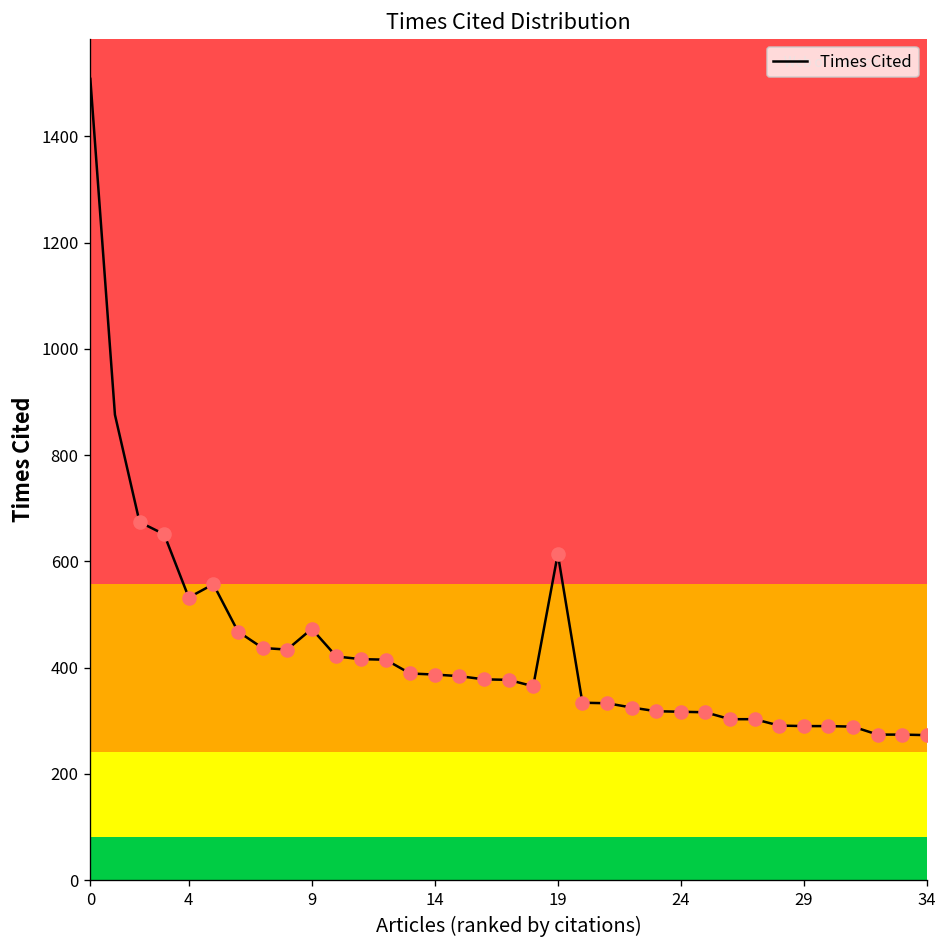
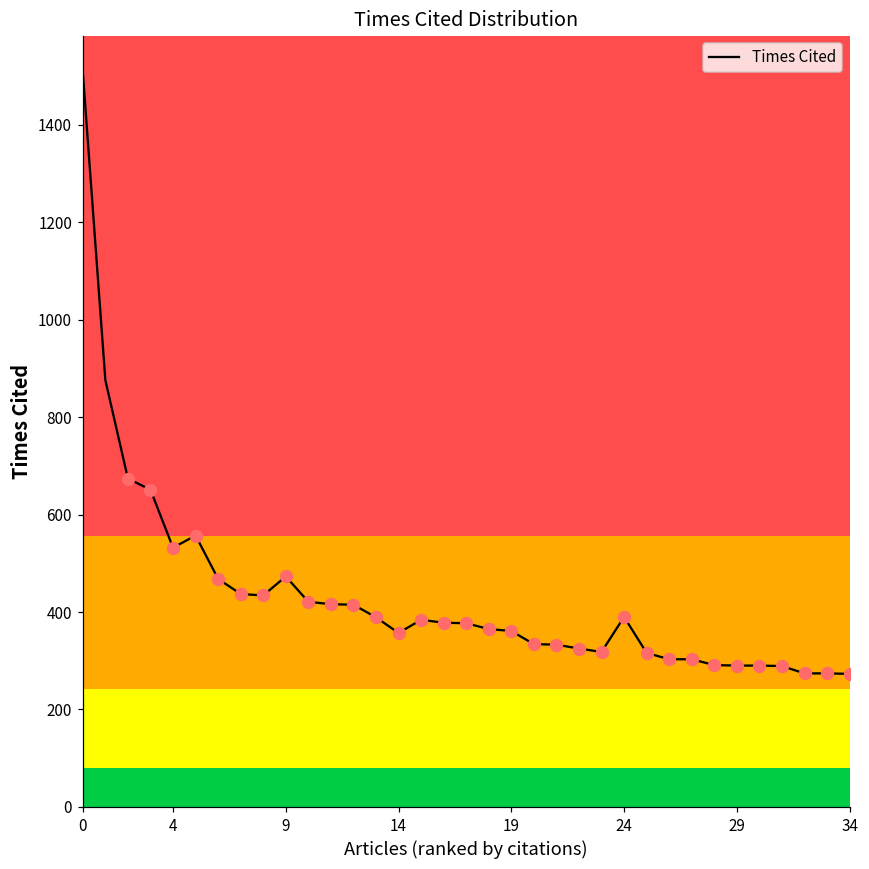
Times Cited, 14: 390 -> 360
Times Cited, 19: 610 -> 360
Times Cited, 24: 320 -> 390
